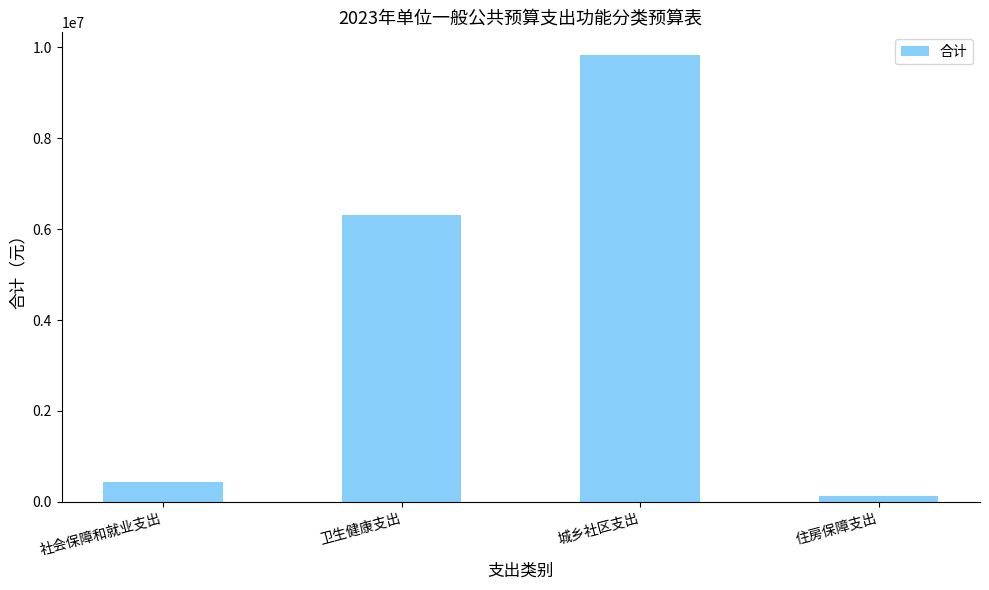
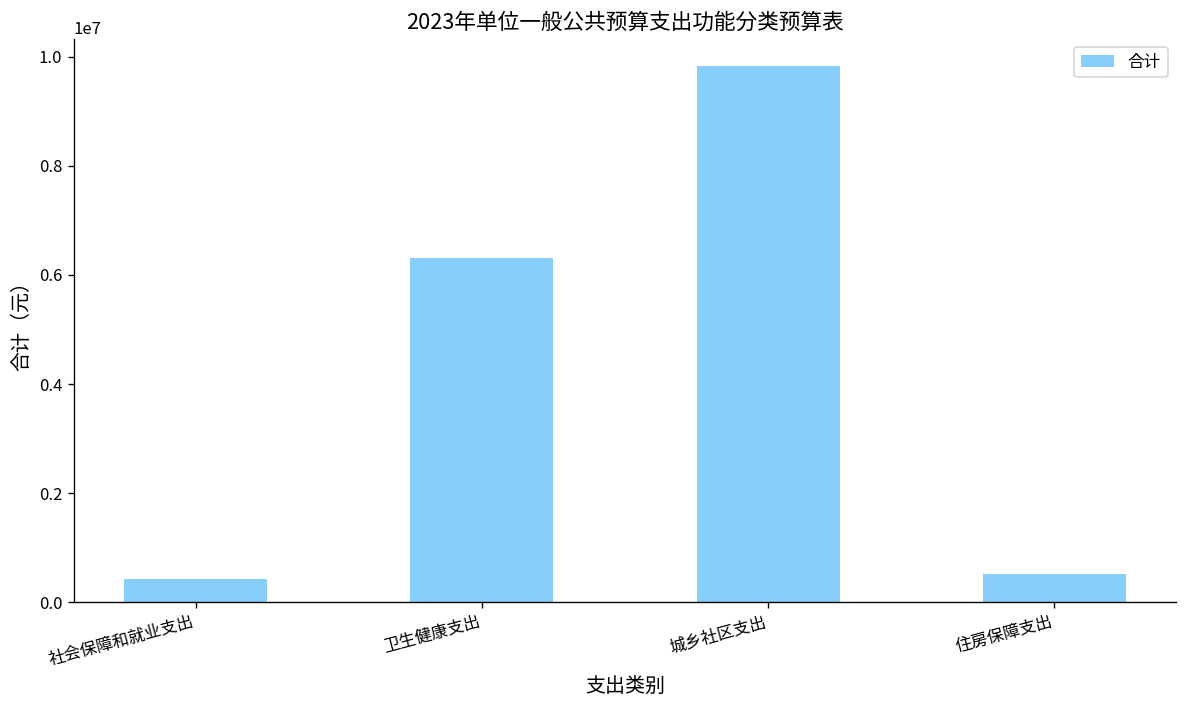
住房保障支出: 100000 -> 500000
